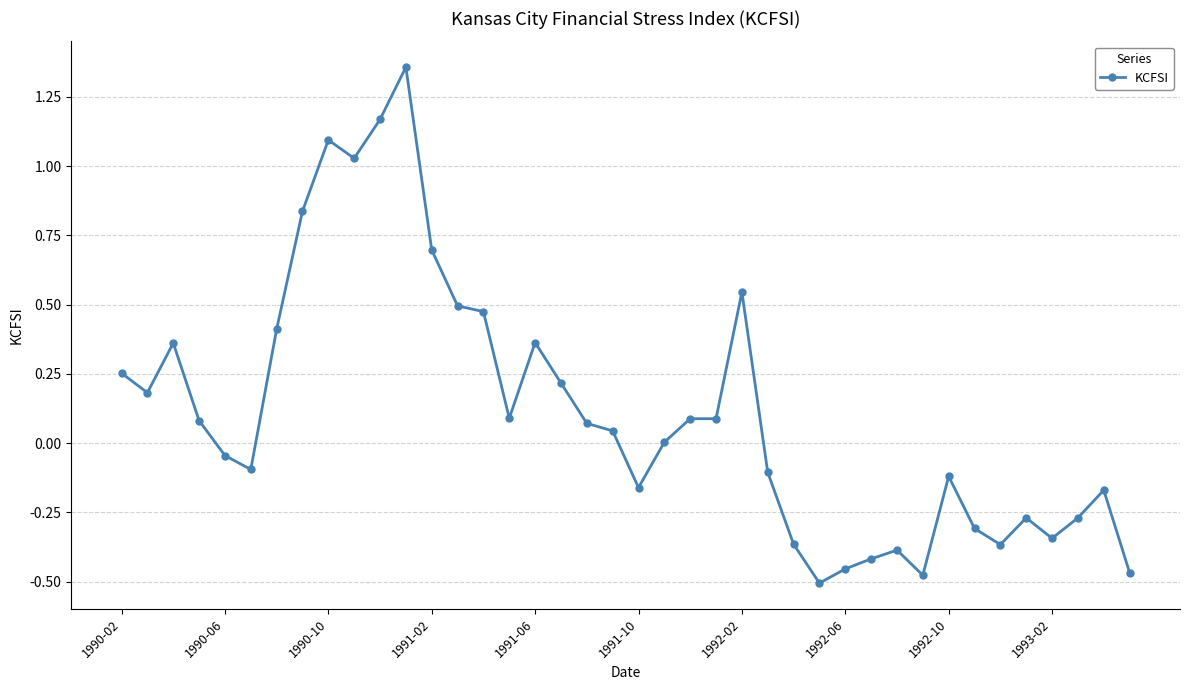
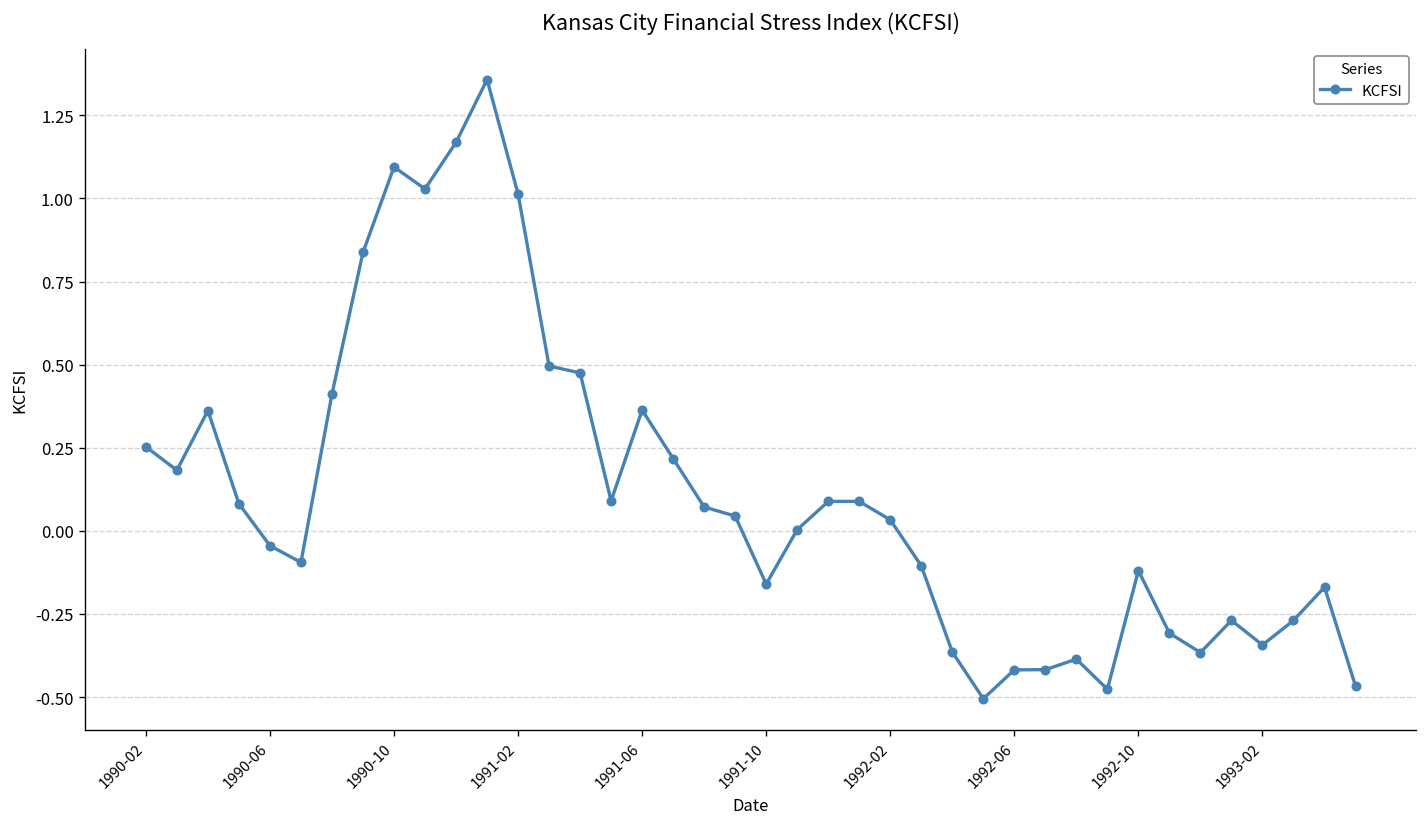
1991-02: 0.70 -> 1.01
1992-02: 0.55 -> 0.03
1992-06: -0.45 -> -0.42
